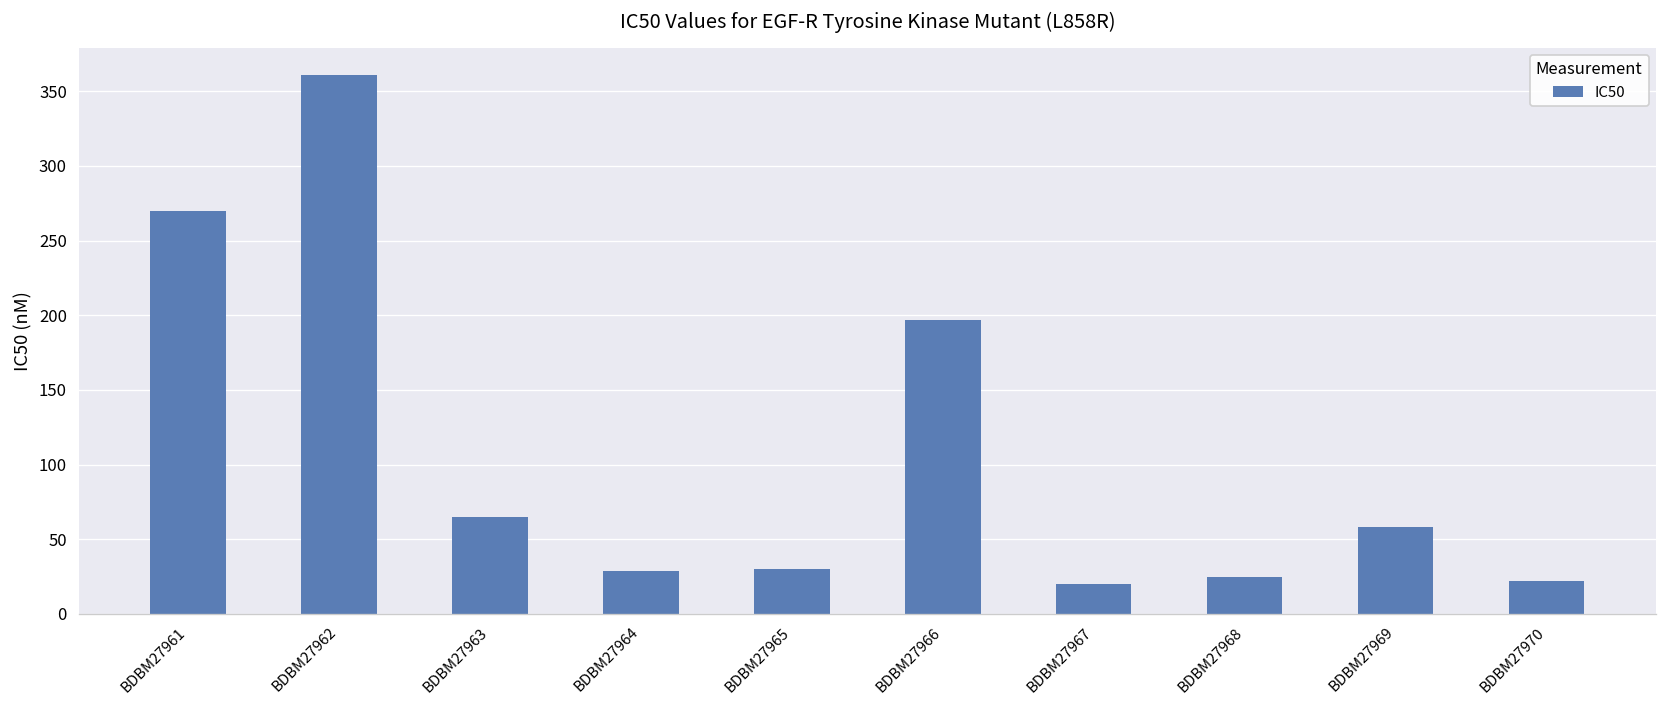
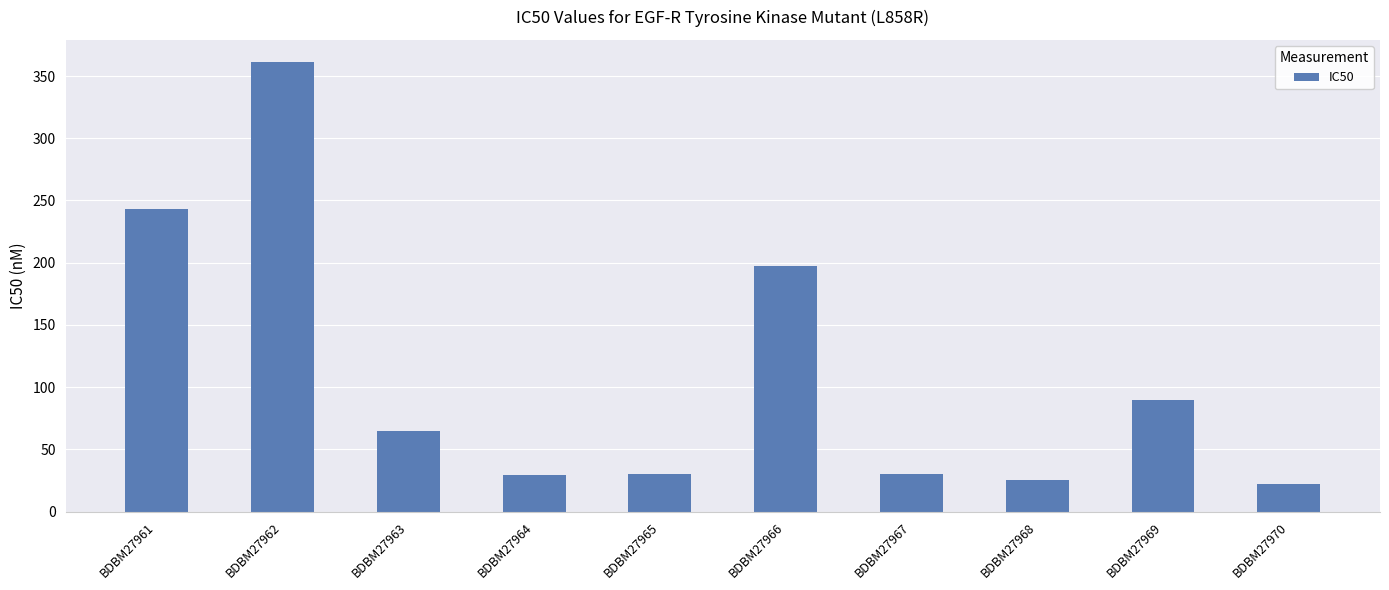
BDBM27961: 270 -> 243
BDBM27967: 20 -> 30
BDBM27969: 58 -> 90
